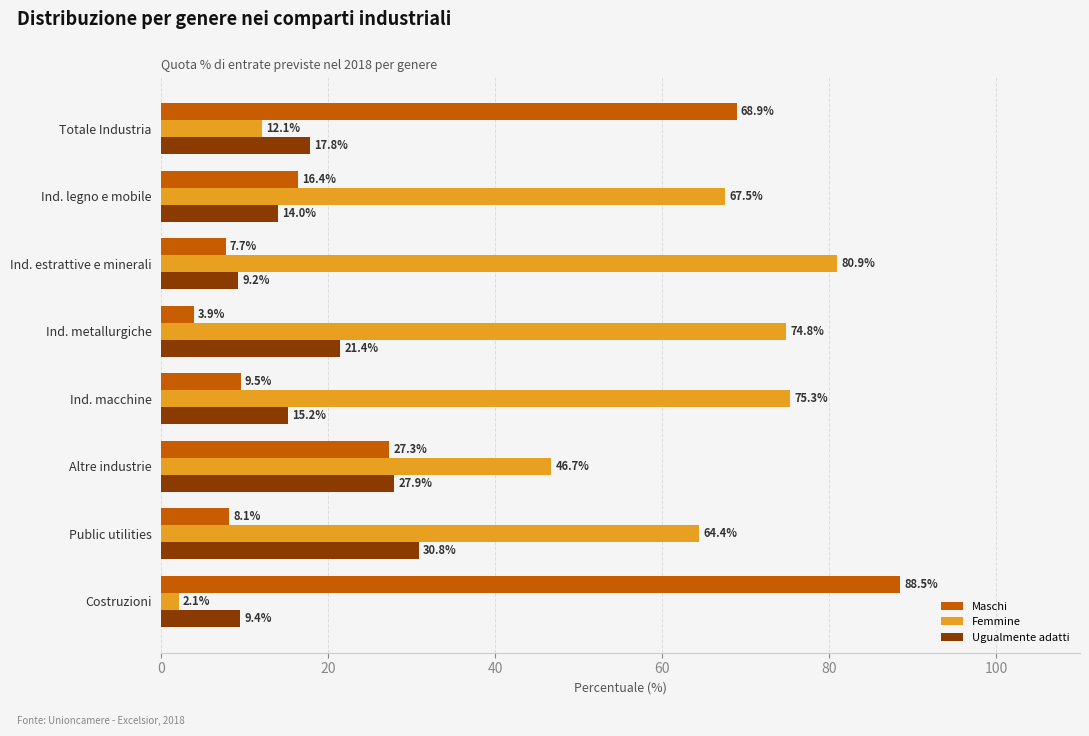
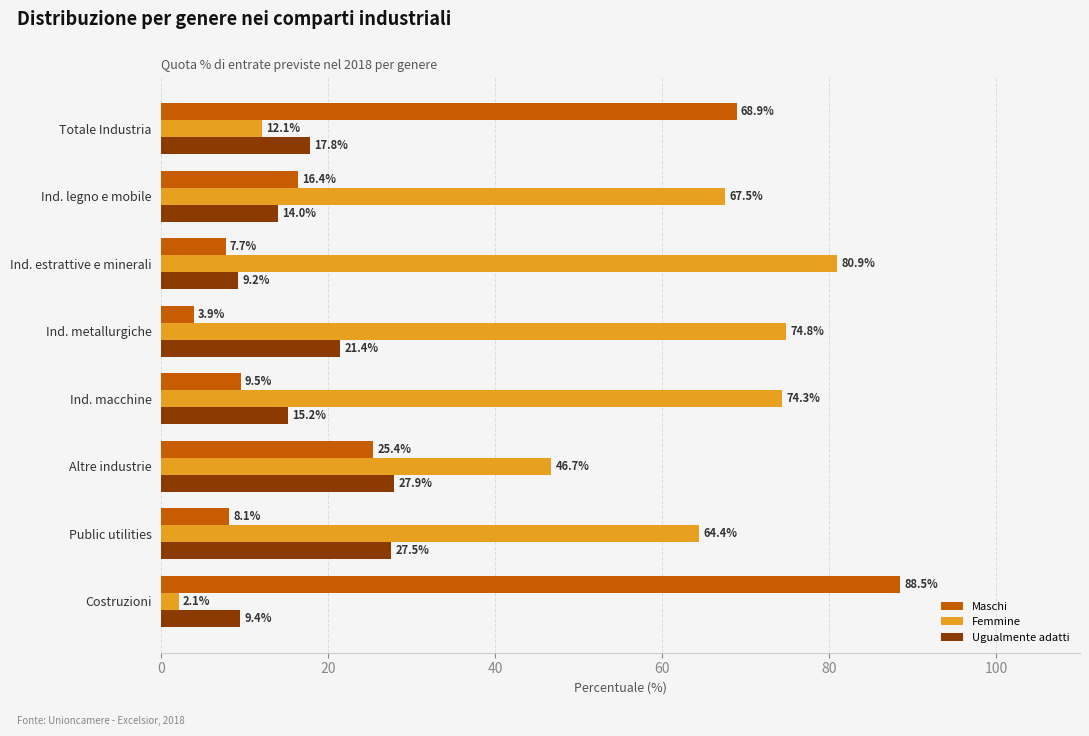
Femmine, Ind. macchine: 75.3% -> 74.3%
Maschi, Altre industrie: 27.3% -> 25.4%
Ugualmente adatti, Public utilities: 30.8% -> 27.5%
